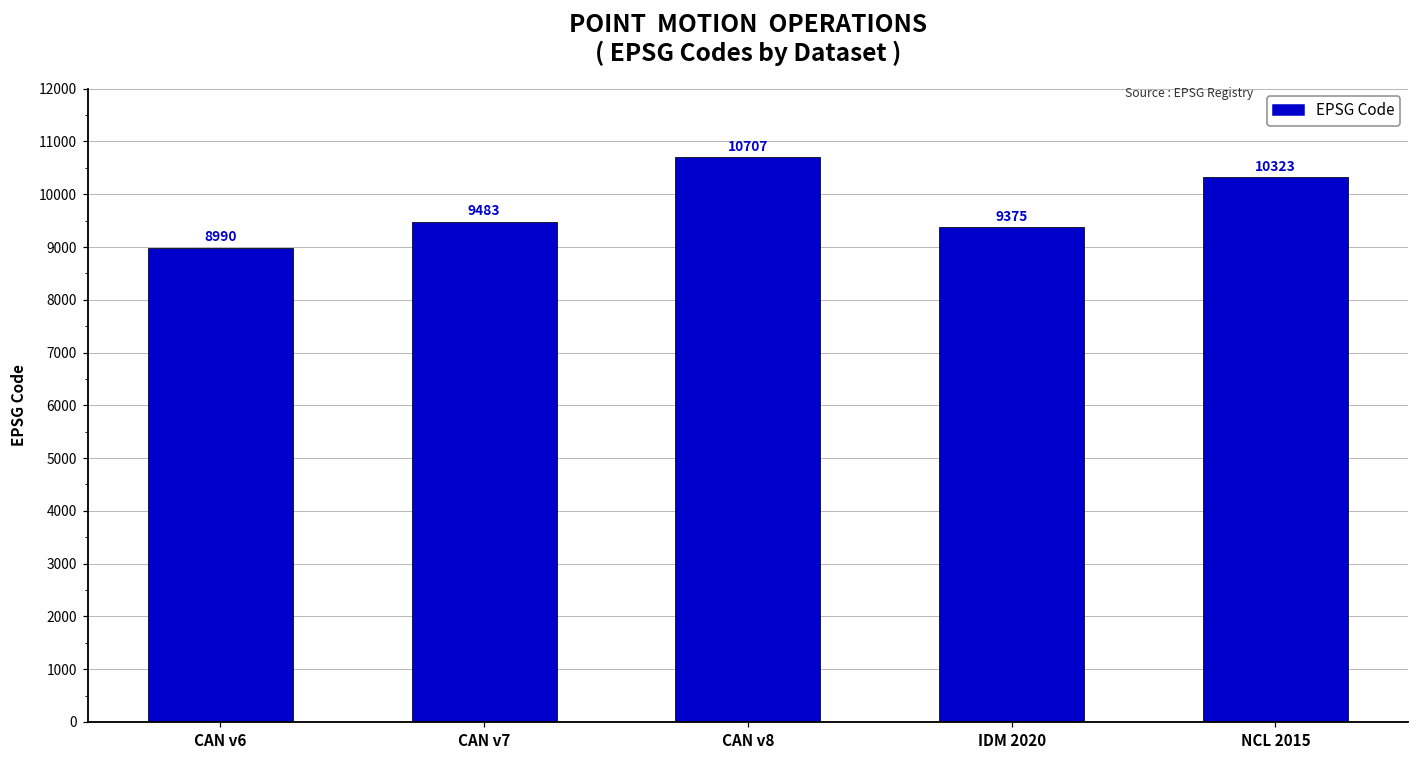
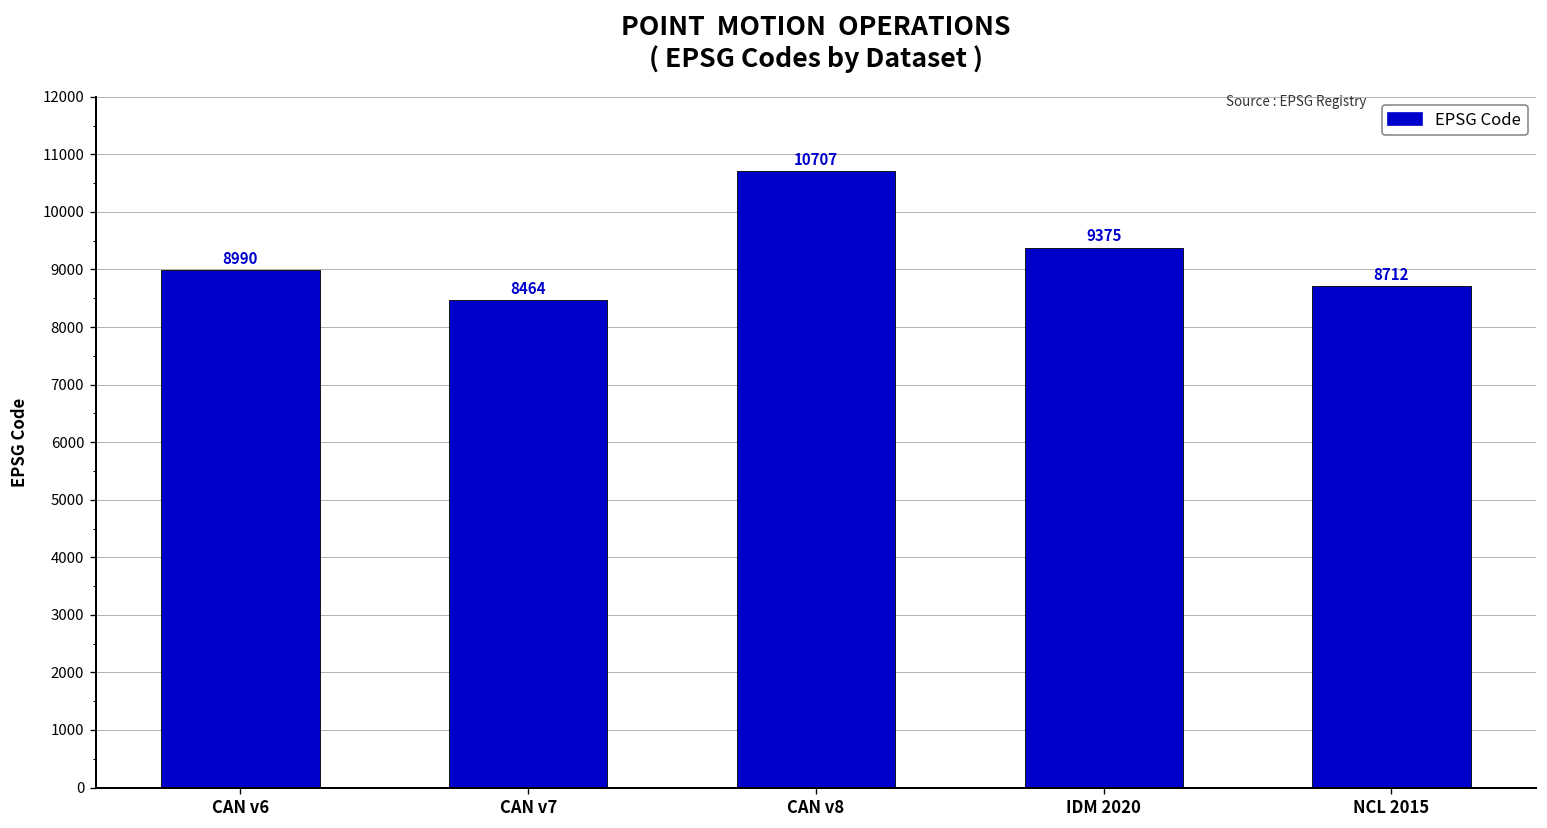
CAN v7: 9483 -> 8464
NCL 2015: 10323 -> 8712
